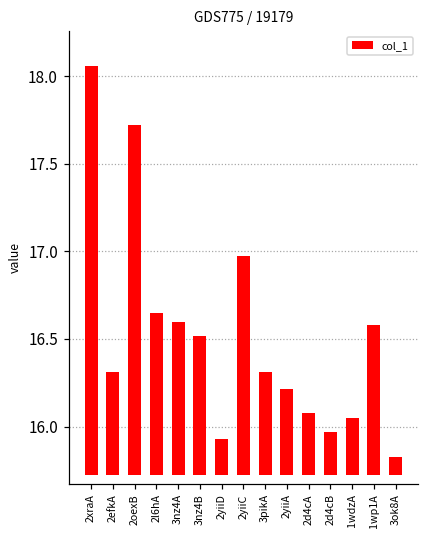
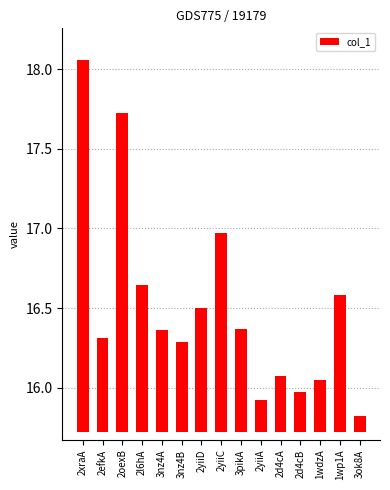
3nz4A: 16.60 -> 16.37
3nz4B: 16.52 -> 16.29
2yiiD: 15.93 -> 16.50
3pikA: 16.31 -> 16.37
2yiiA: 16.21 -> 15.93
